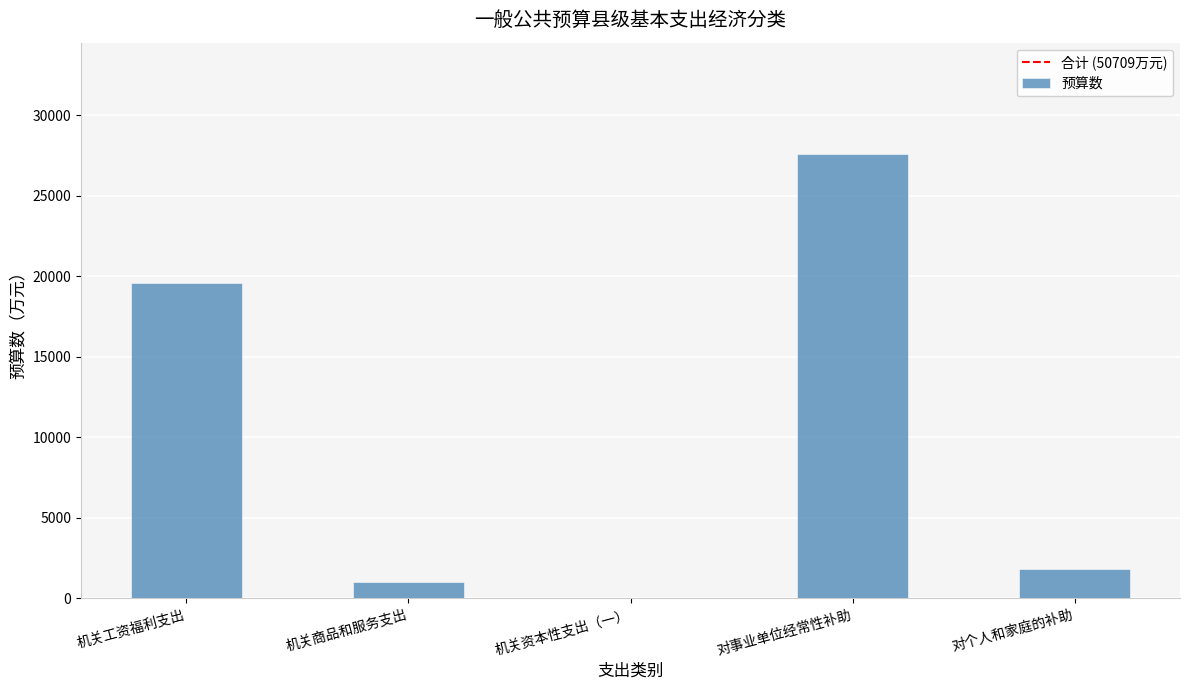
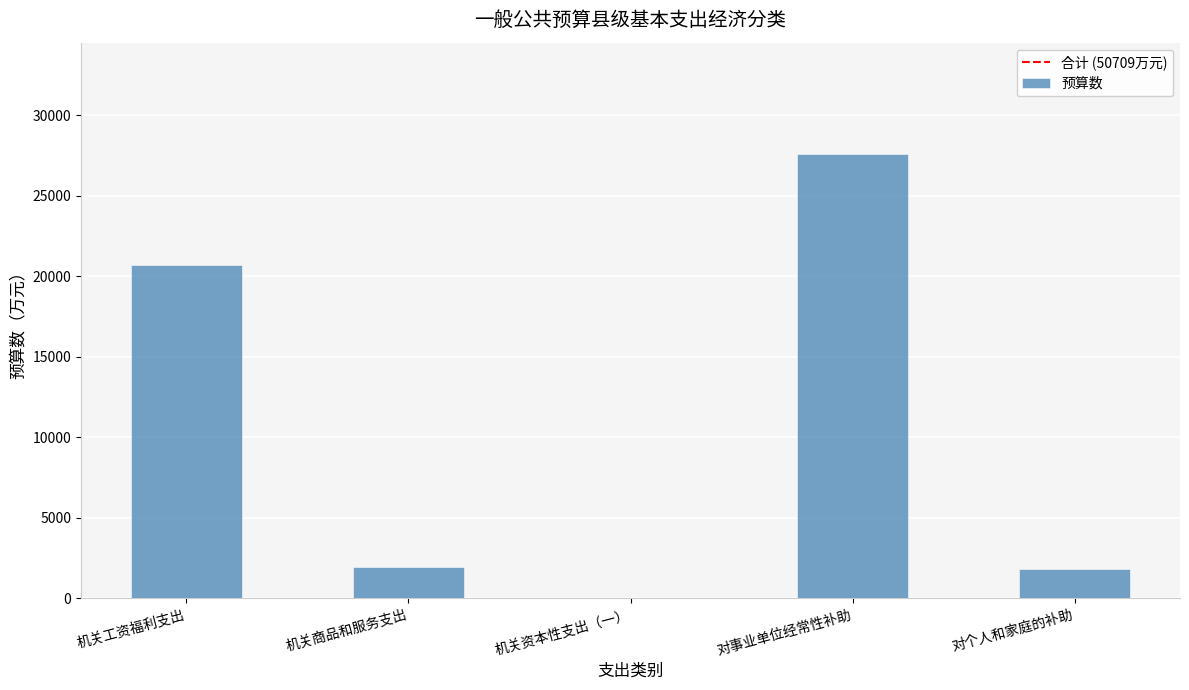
机关工资福利支出: 19600 -> 20700
机关商品和服务支出: 1000 -> 1900
